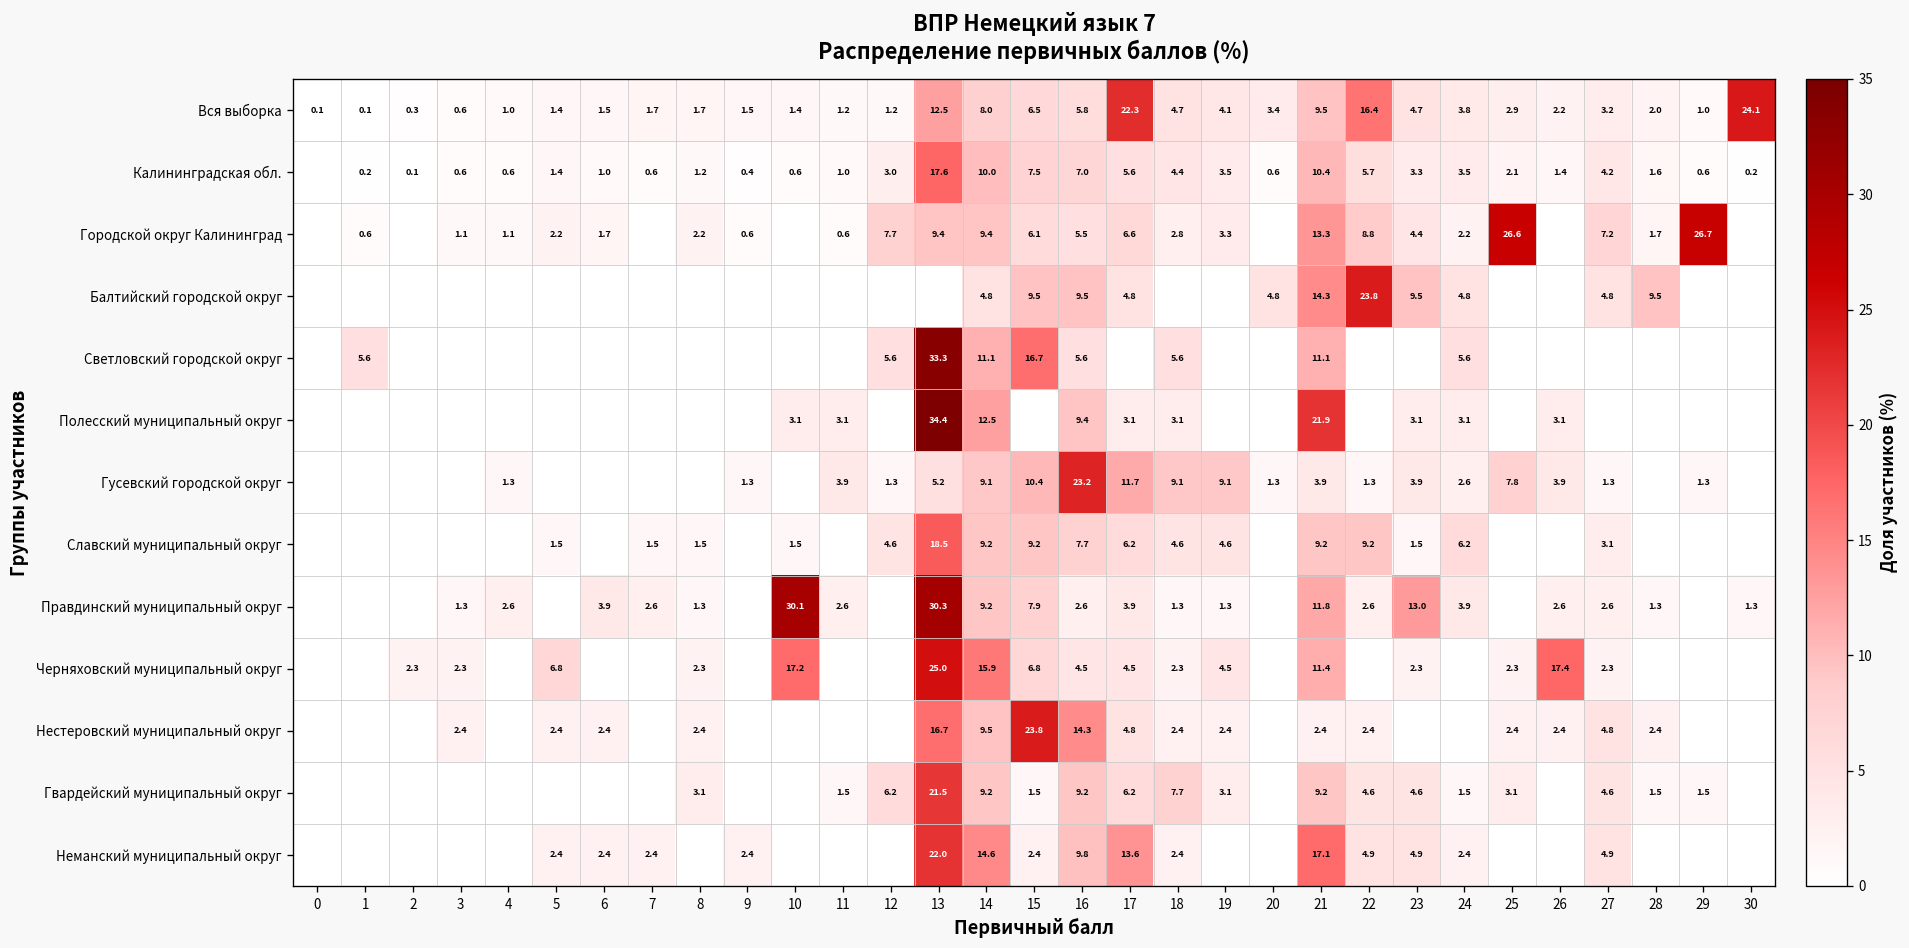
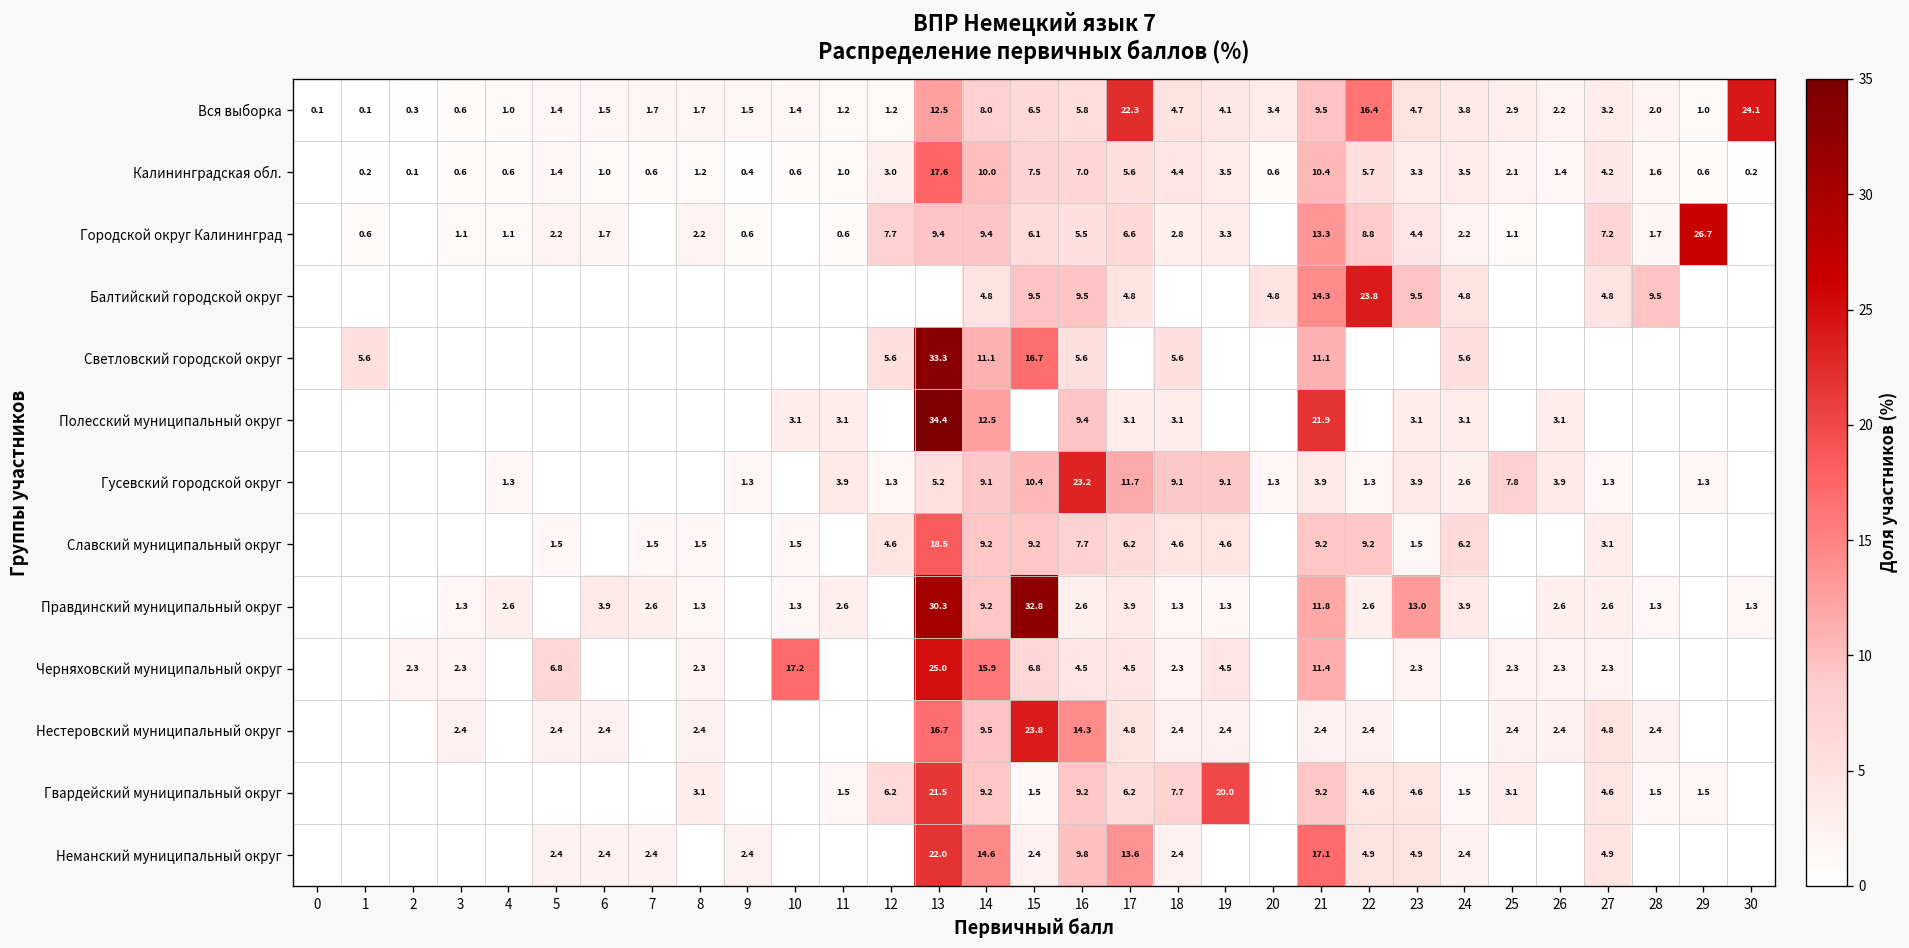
Городской округ Калининград, 25: 26.6 -> 1.1
Правдинский муниципальный округ, 10: 30.1 -> 1.3
Правдинский муниципальный округ, 15: 7.9 -> 32.8
Черняховский муниципальный округ, 26: 17.4 -> 2.3
Гвардейский муниципальный округ, 19: 3.1 -> 20.0
